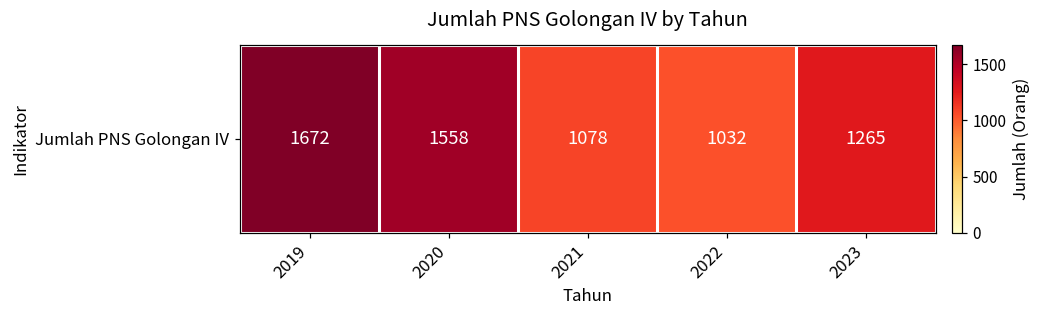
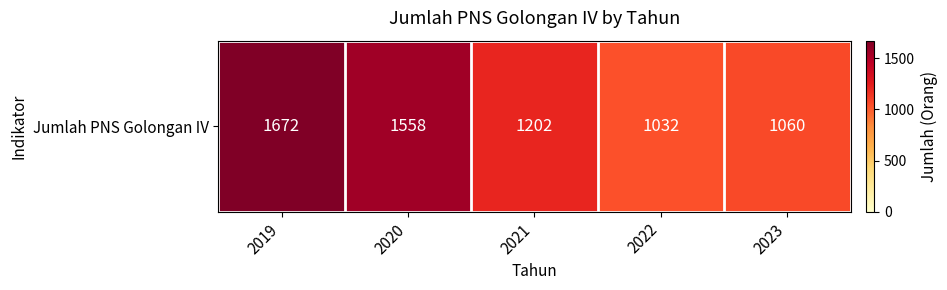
Jumlah PNS Golongan IV, 2021: 1078 -> 1202
Jumlah PNS Golongan IV, 2023: 1265 -> 1060
